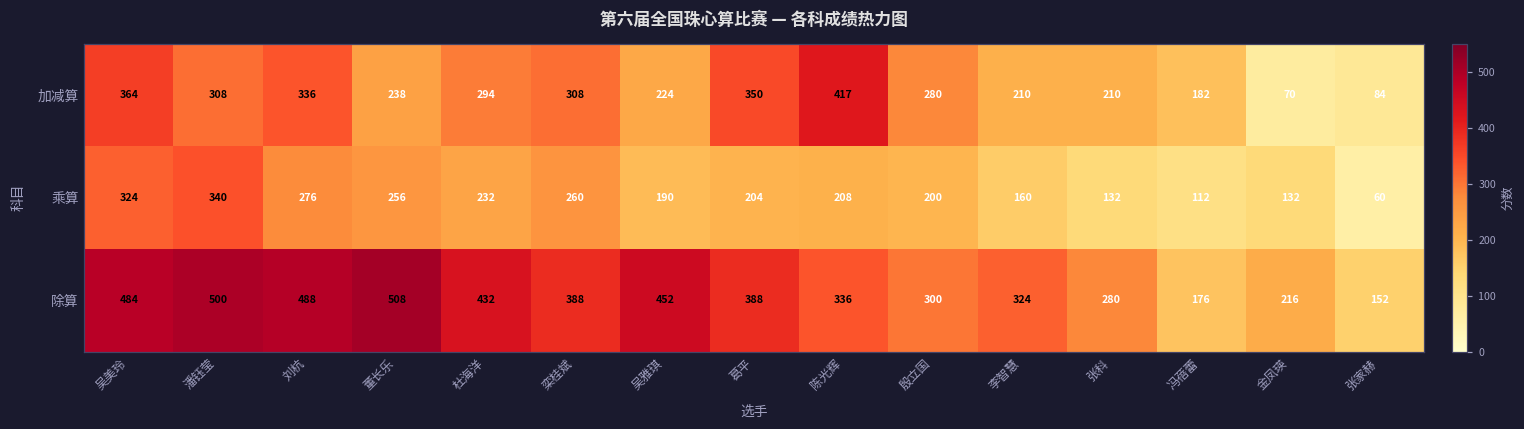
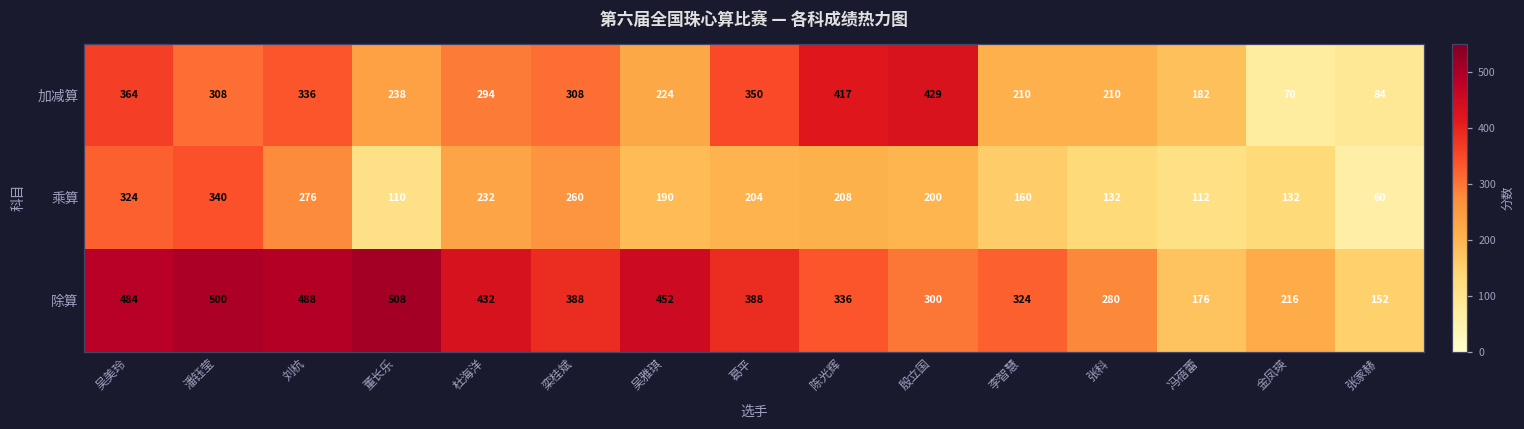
加减算, 殷立国: 280 -> 429
乘算, 董长乐: 256 -> 110
